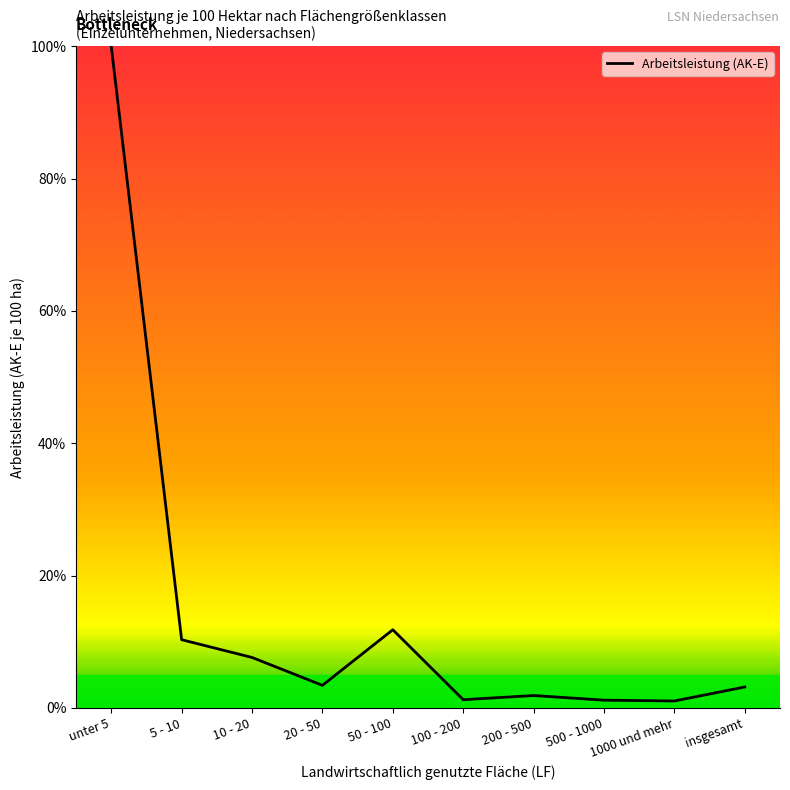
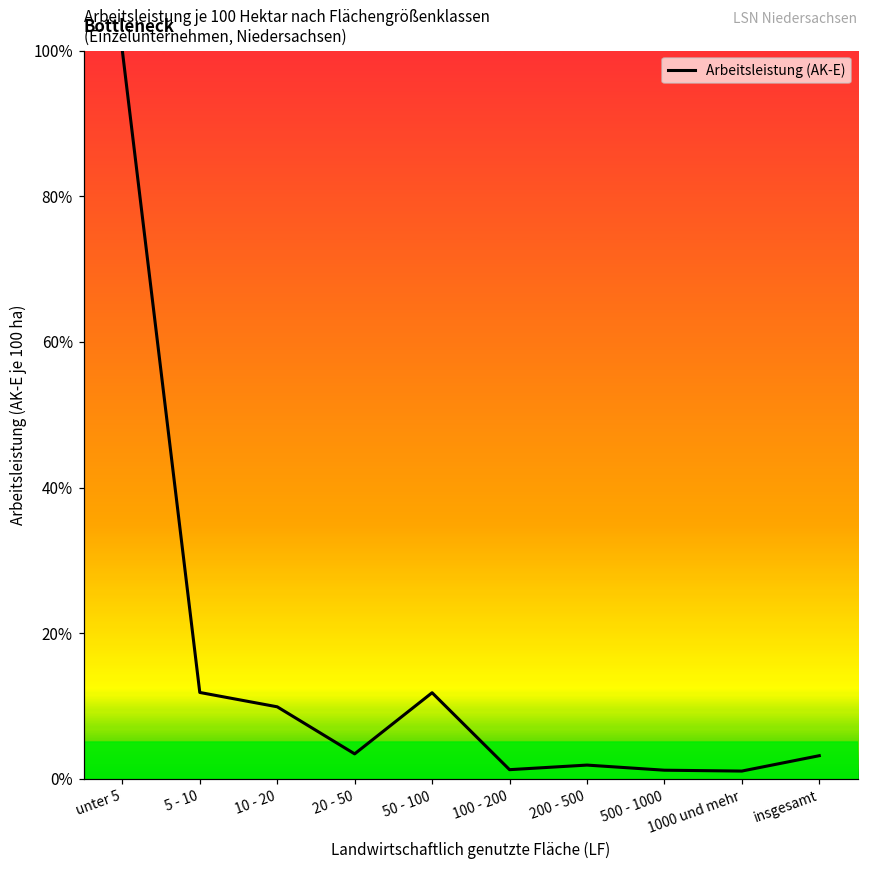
5 - 10: 10% -> 12%
10 - 20: 8% -> 10%
